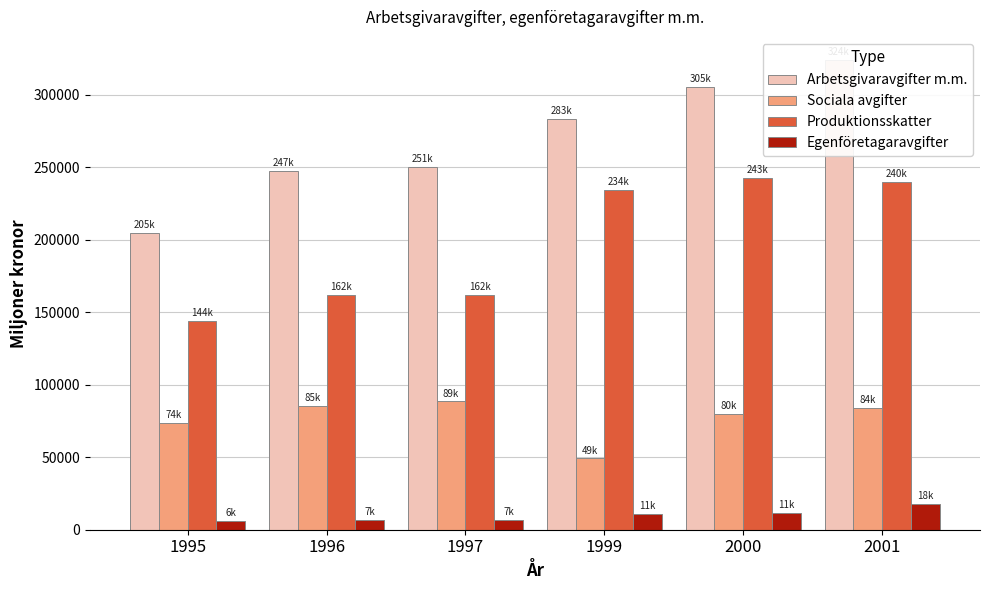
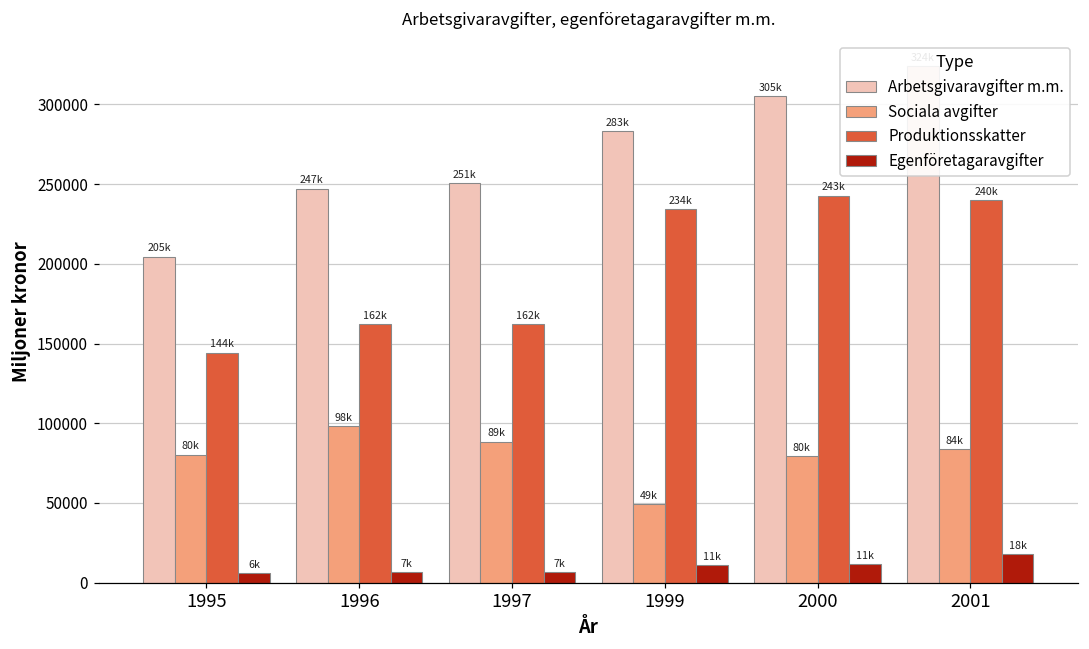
Sociala avgifter, 1995: 74k -> 80k
Sociala avgifter, 1996: 85k -> 98k
